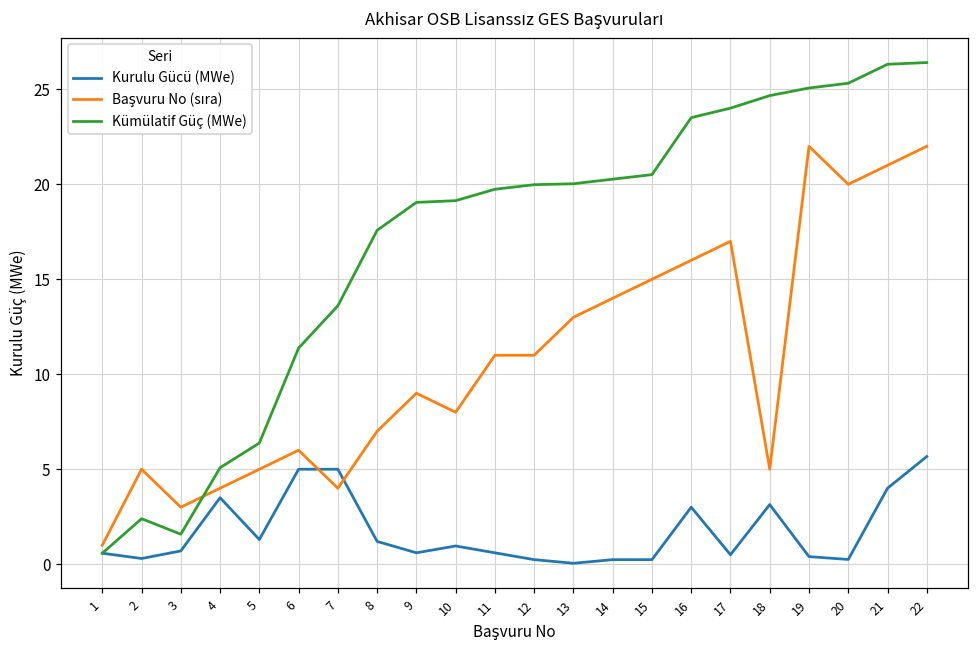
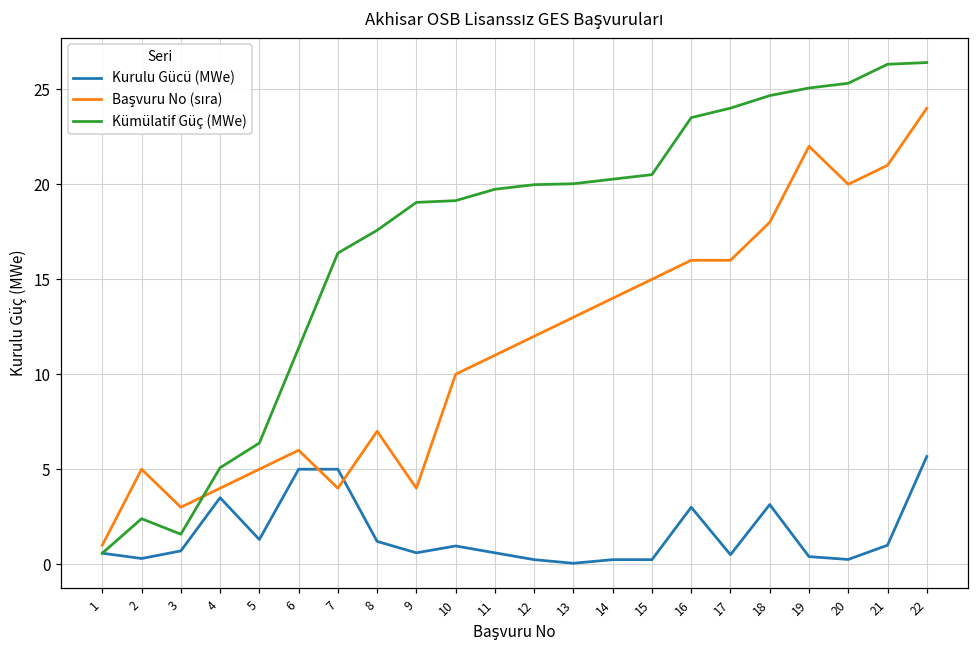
Kümülatif Güç (MWe), 7: 13.6 -> 16.4
Başvuru No (sıra), 9: 9 -> 4
Başvuru No (sıra), 10: 8 -> 10
Başvuru No (sıra), 12: 11 -> 12
Başvuru No (sıra), 17: 17 -> 16
Başvuru No (sıra), 18: 5 -> 18
Kurulu Gücü (MWe), 21: 4 -> 1
Başvuru No (sıra), 22: 22 -> 24
